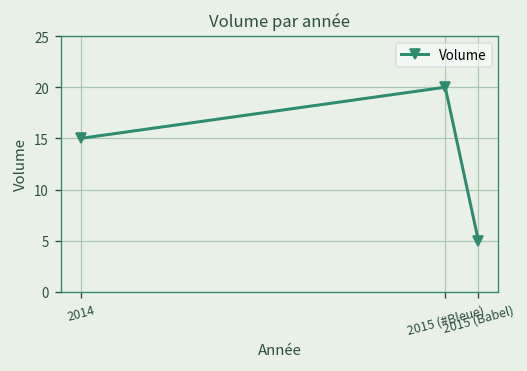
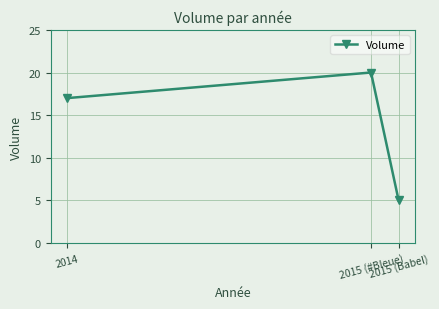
2014: 15 -> 17
